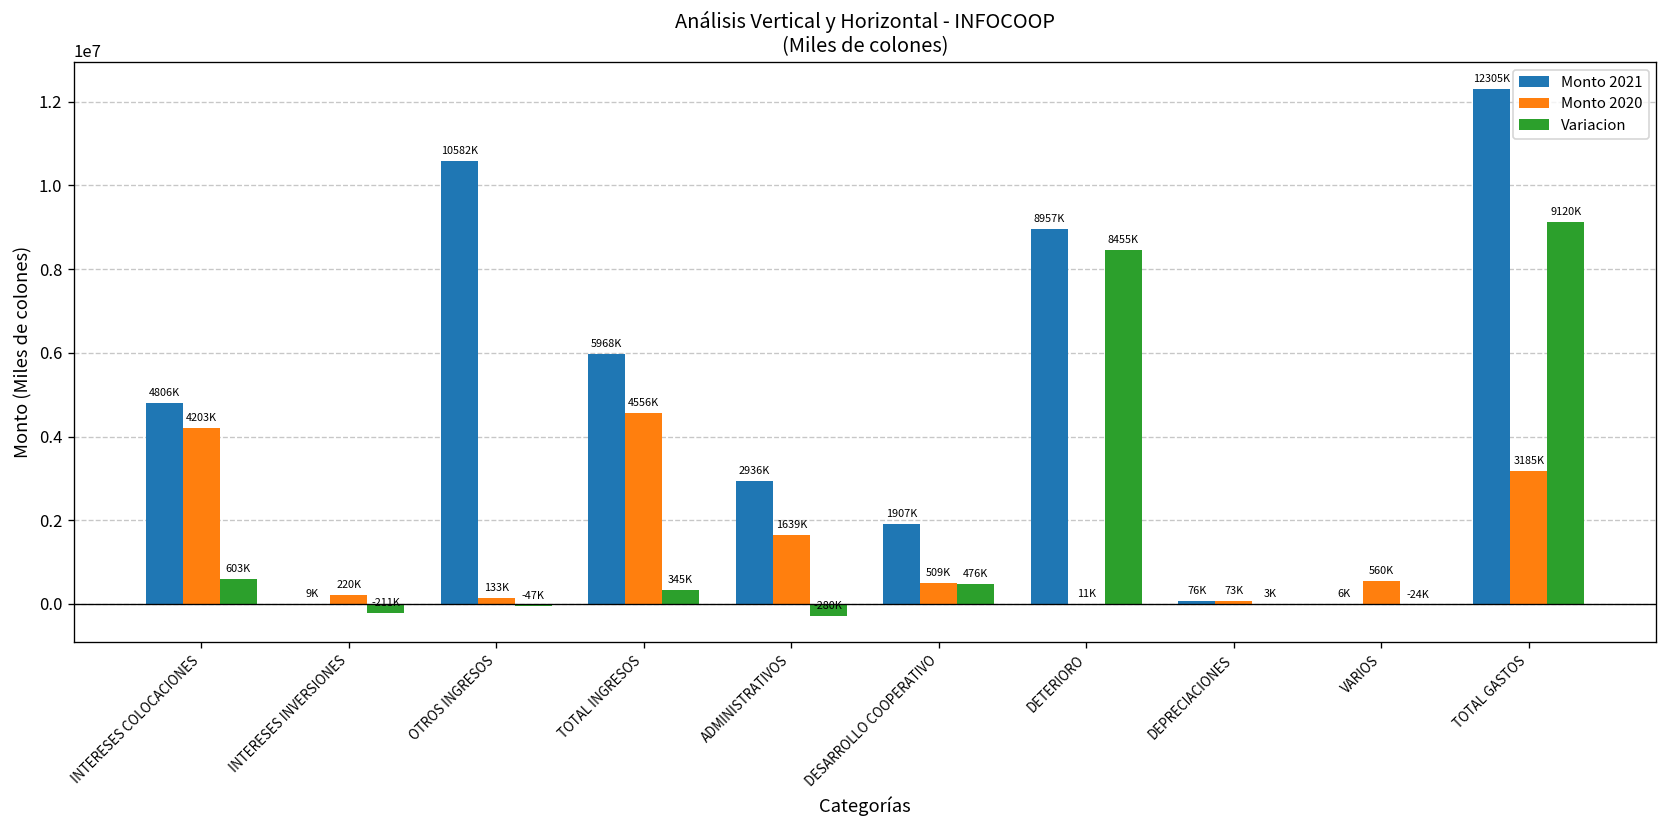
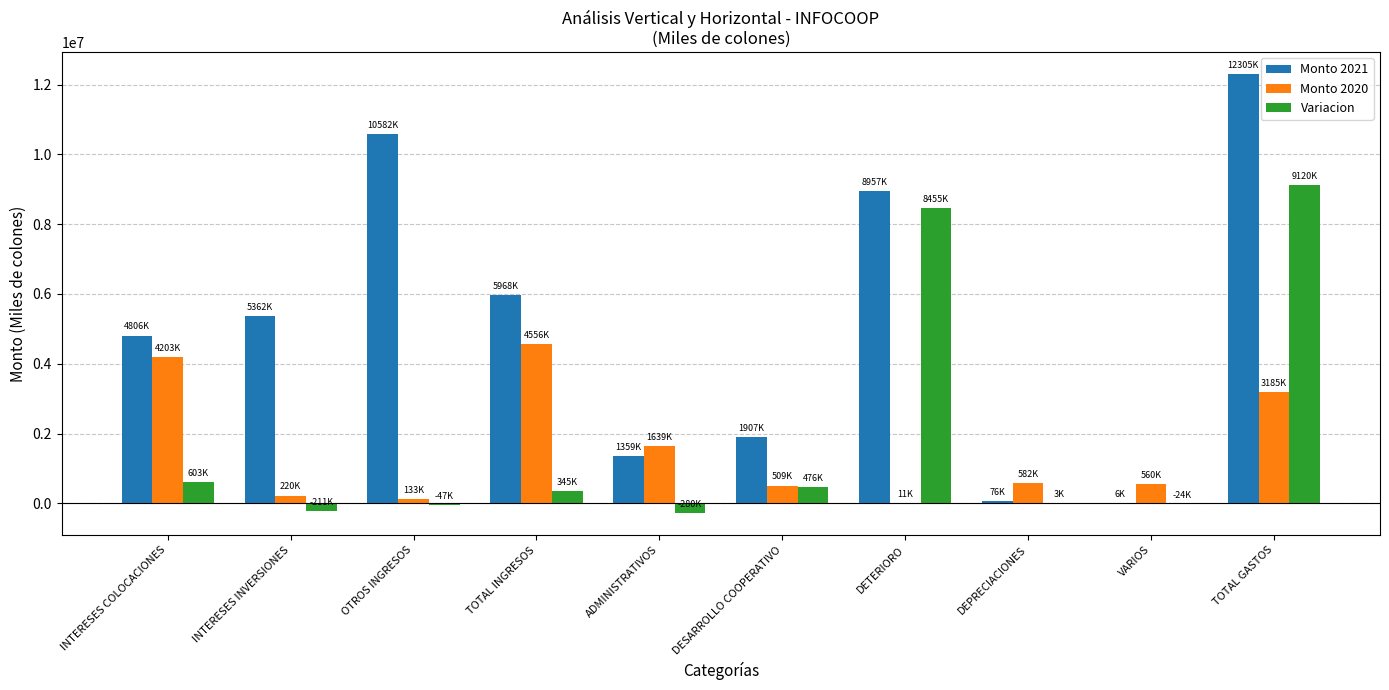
Monto 2021, INTERESES INVERSIONES: 9K -> 5362K
Monto 2021, ADMINISTRATIVOS: 2936K -> 1359K
Monto 2020, DEPRECIACIONES: 73K -> 582K
